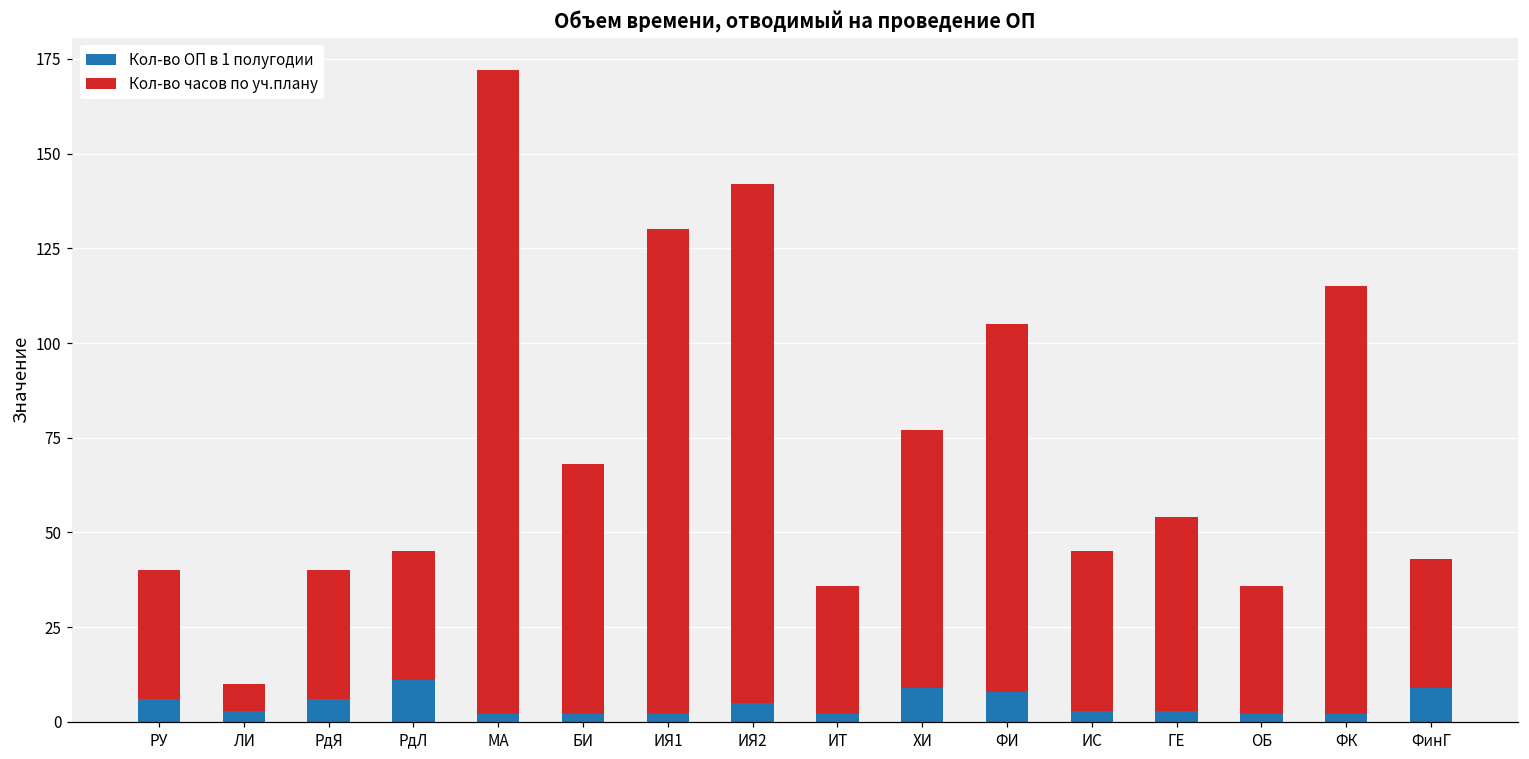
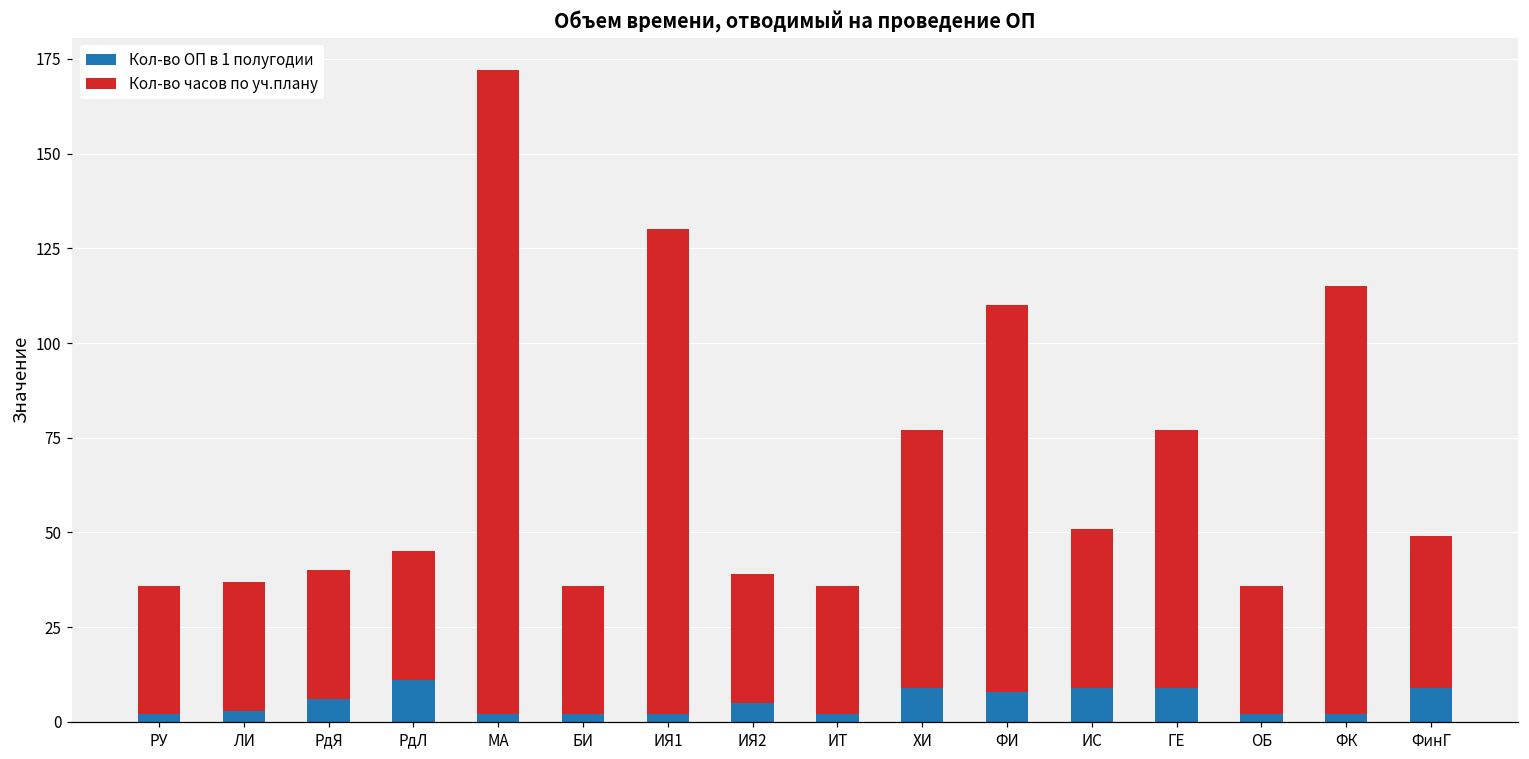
Кол-во ОП в 1 полугодии, РУ: 6 -> 2
Кол-во часов по уч.плану, ЛИ: 7 -> 34
Кол-во часов по уч.плану, БИ: 66 -> 34
Кол-во часов по уч.плану, ИЯ2: 137 -> 34
Кол-во часов по уч.плану, ФИ: 97 -> 102
Кол-во ОП в 1 полугодии, ИС: 3 -> 9
Кол-во ОП в 1 полугодии, ГЕ: 3 -> 9
Кол-во часов по уч.плану, ГЕ: 51 -> 68
Кол-во часов по уч.плану, ФинГ: 34 -> 40
